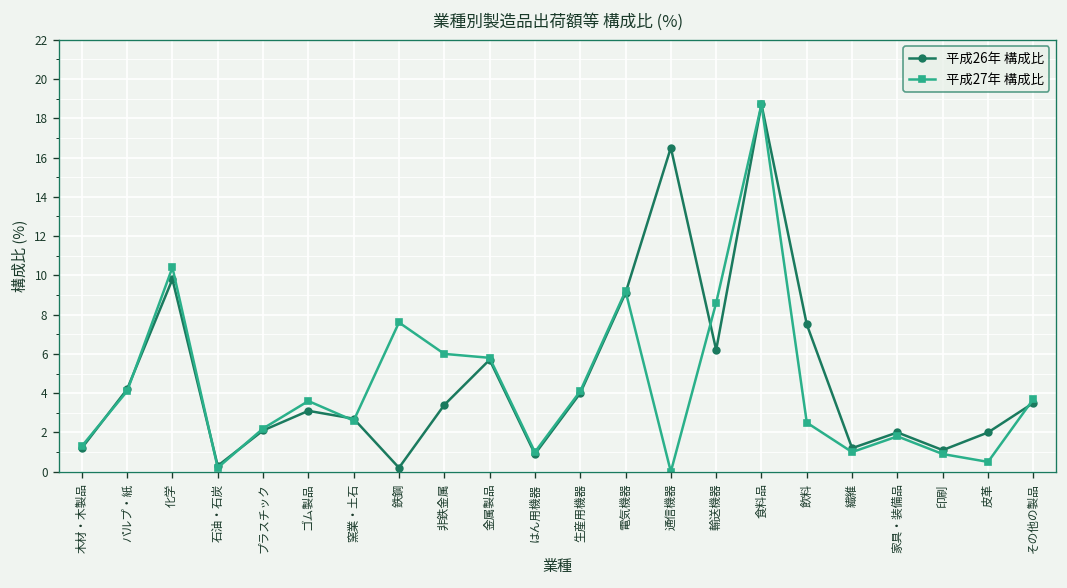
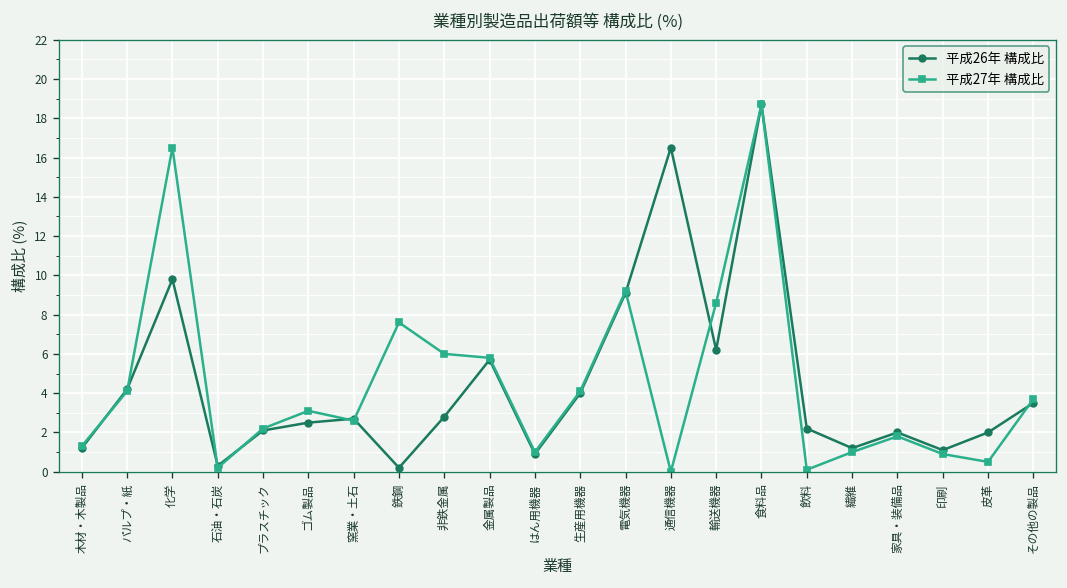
平成27年 構成比, 化学: 10.4 -> 16.5
平成26年 構成比, ゴム製品: 3.1 -> 2.5
平成27年 構成比, ゴム製品: 3.6 -> 3.1
平成26年 構成比, 非鉄金属: 3.4 -> 2.8
平成26年 構成比, 飲料: 7.5 -> 2.2
平成27年 構成比, 飲料: 2.5 -> 0.1
